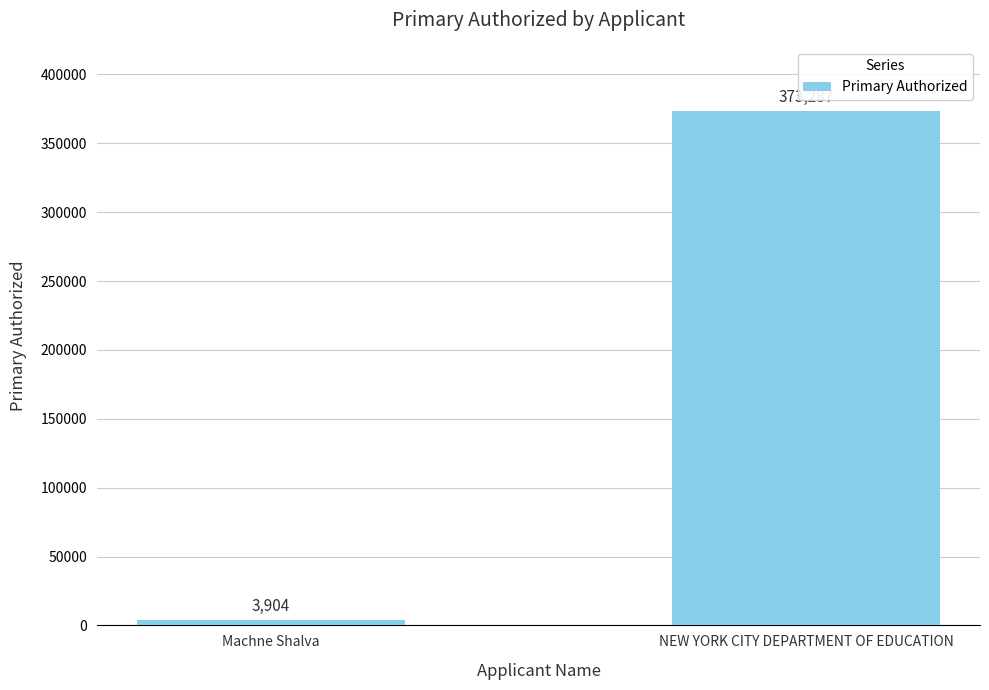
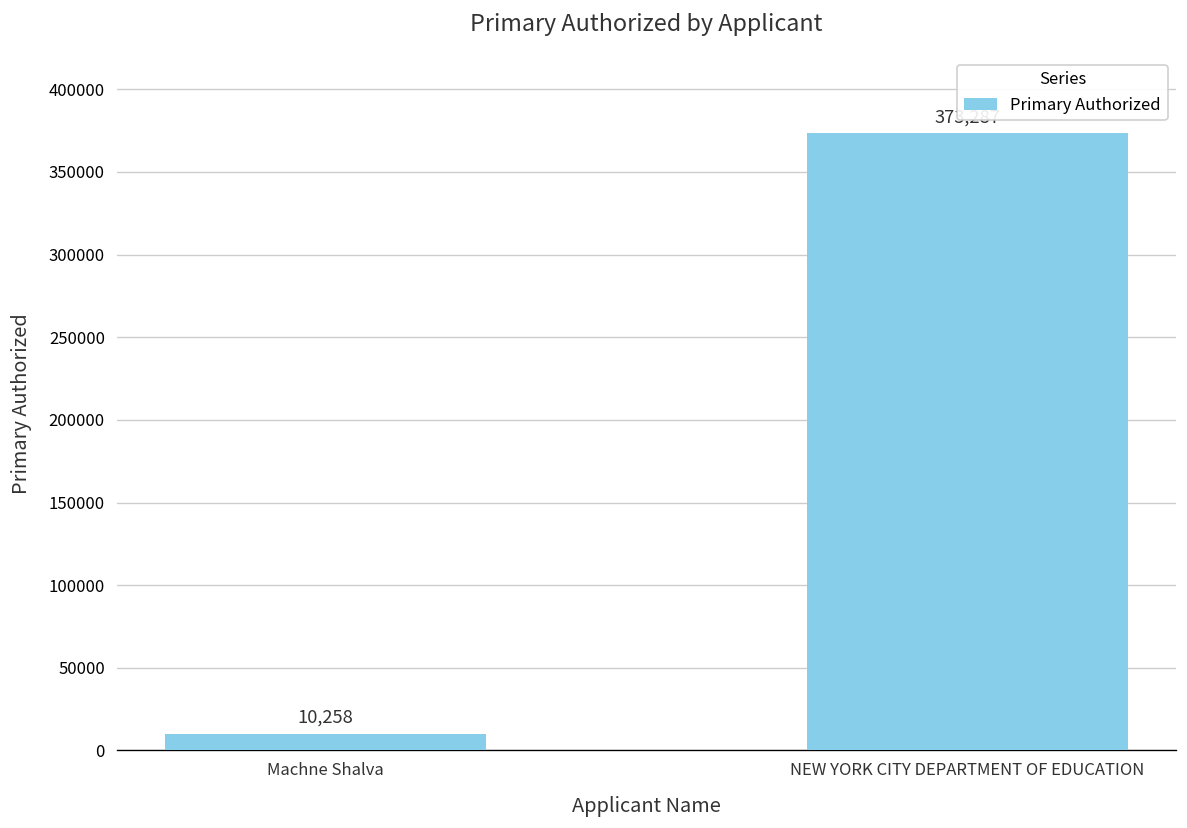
Machne Shalva: 3,904 -> 10,258
